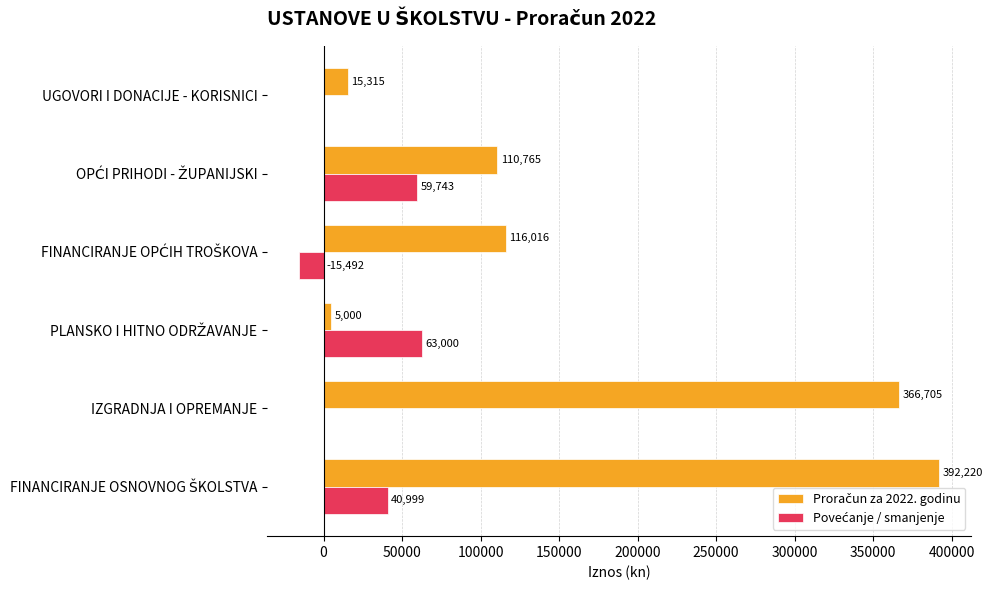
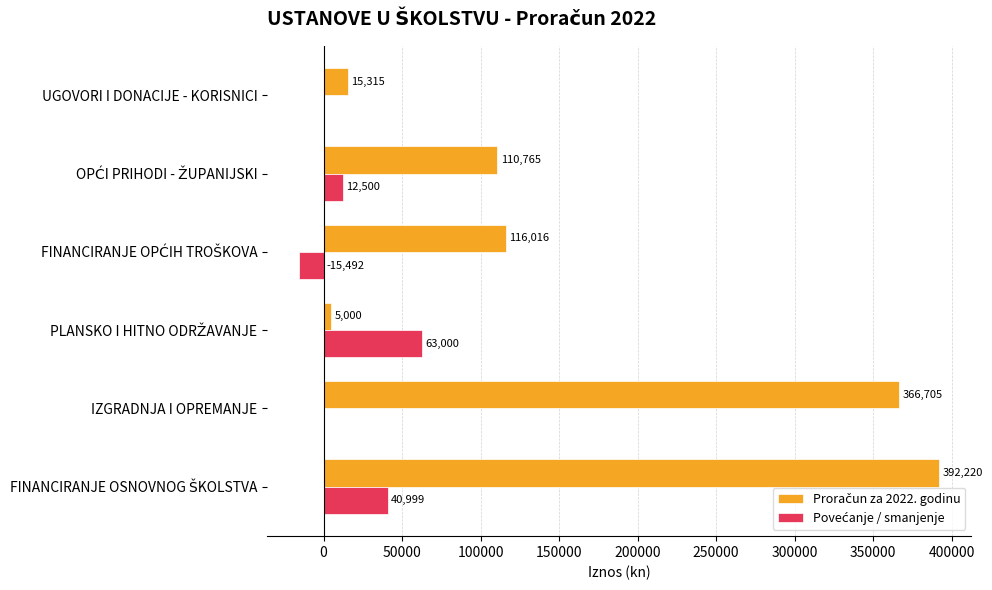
Povećanje / smanjenje, OPĆI PRIHODI - ŽUPANIJSKI: 59,743 -> 12,500
